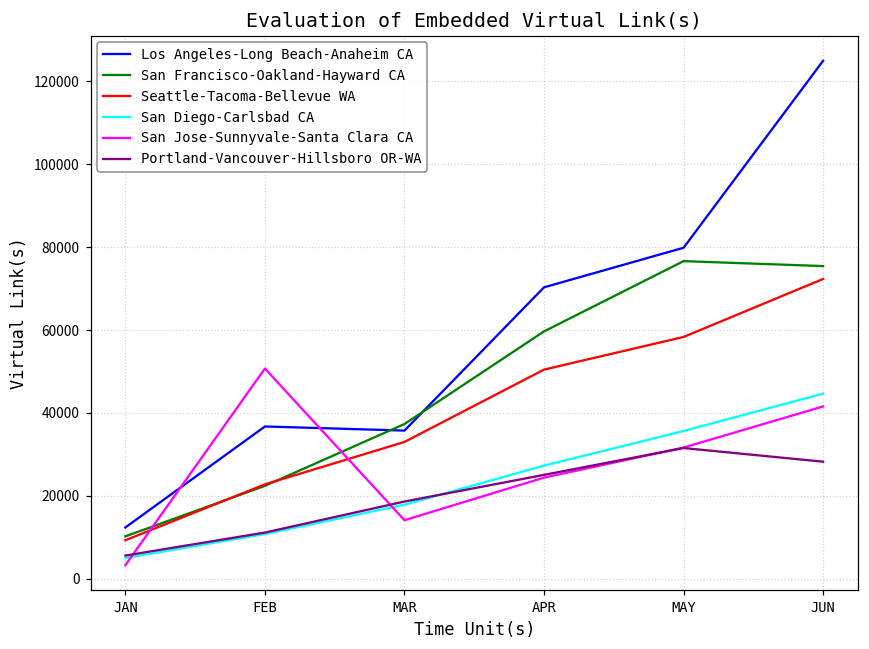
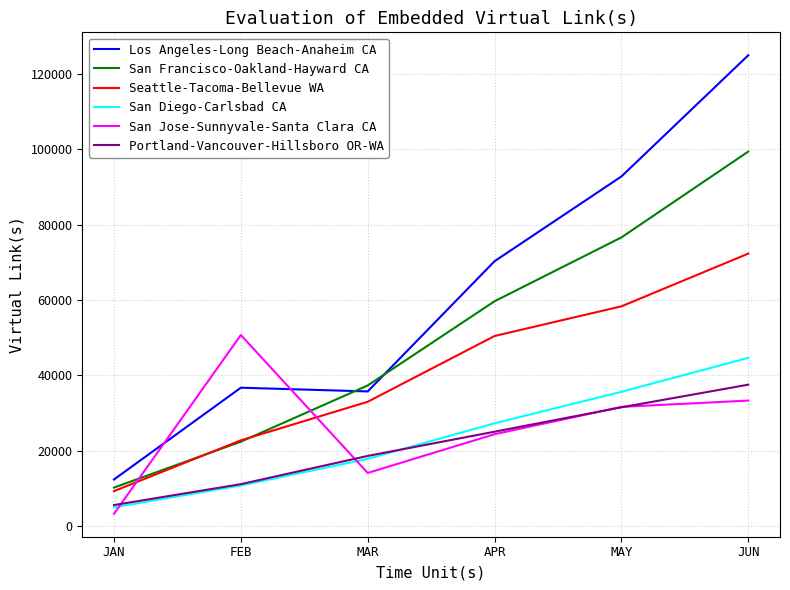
Los Angeles-Long Beach-Anaheim CA, MAY: 80000 -> 93000
San Francisco-Oakland-Hayward CA, JUN: 75000 -> 99000
San Jose-Sunnyvale-Santa Clara CA, JUN: 42000 -> 33000
Portland-Vancouver-Hillsboro OR-WA, JUN: 28000 -> 38000
